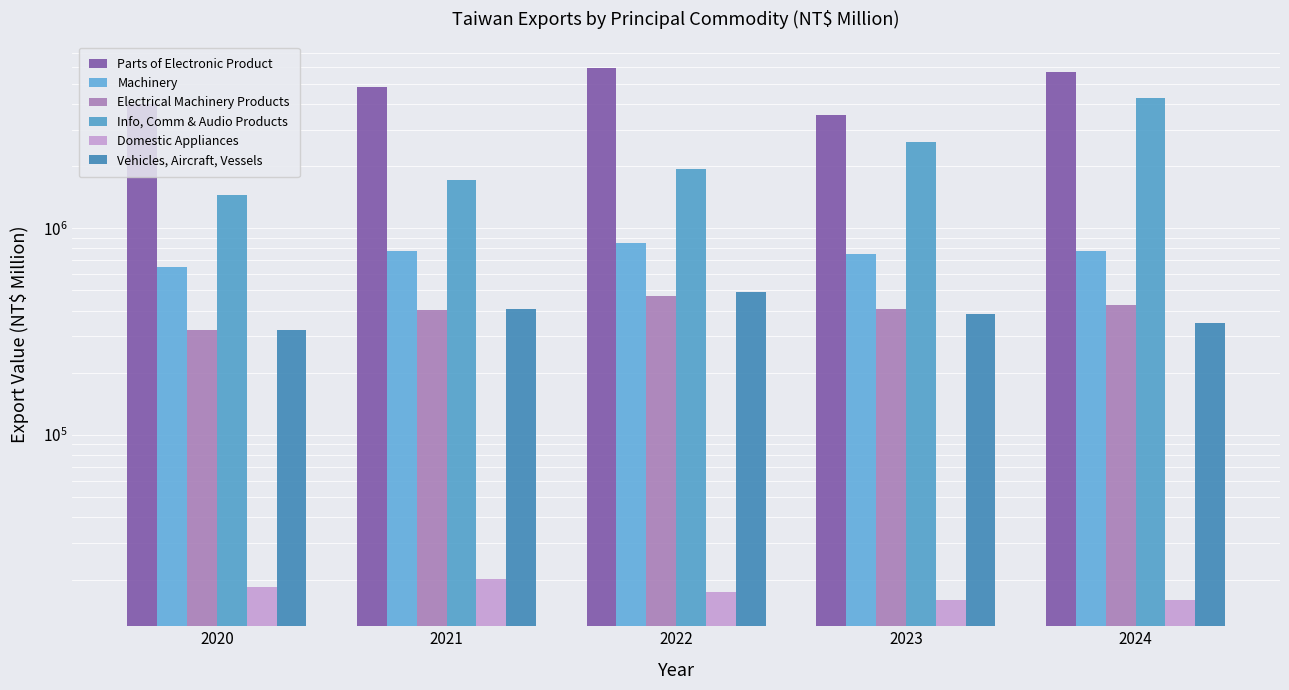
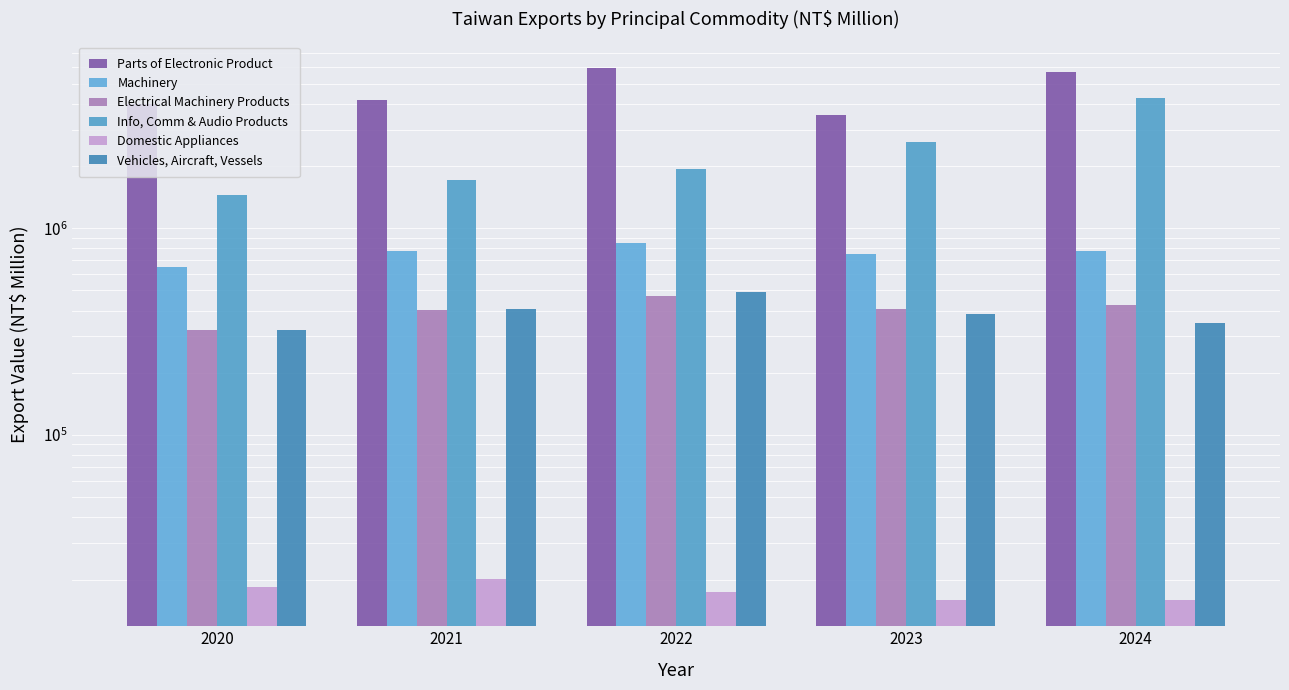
Parts of Electronic Product, 2021: 4800000 -> 4200000
